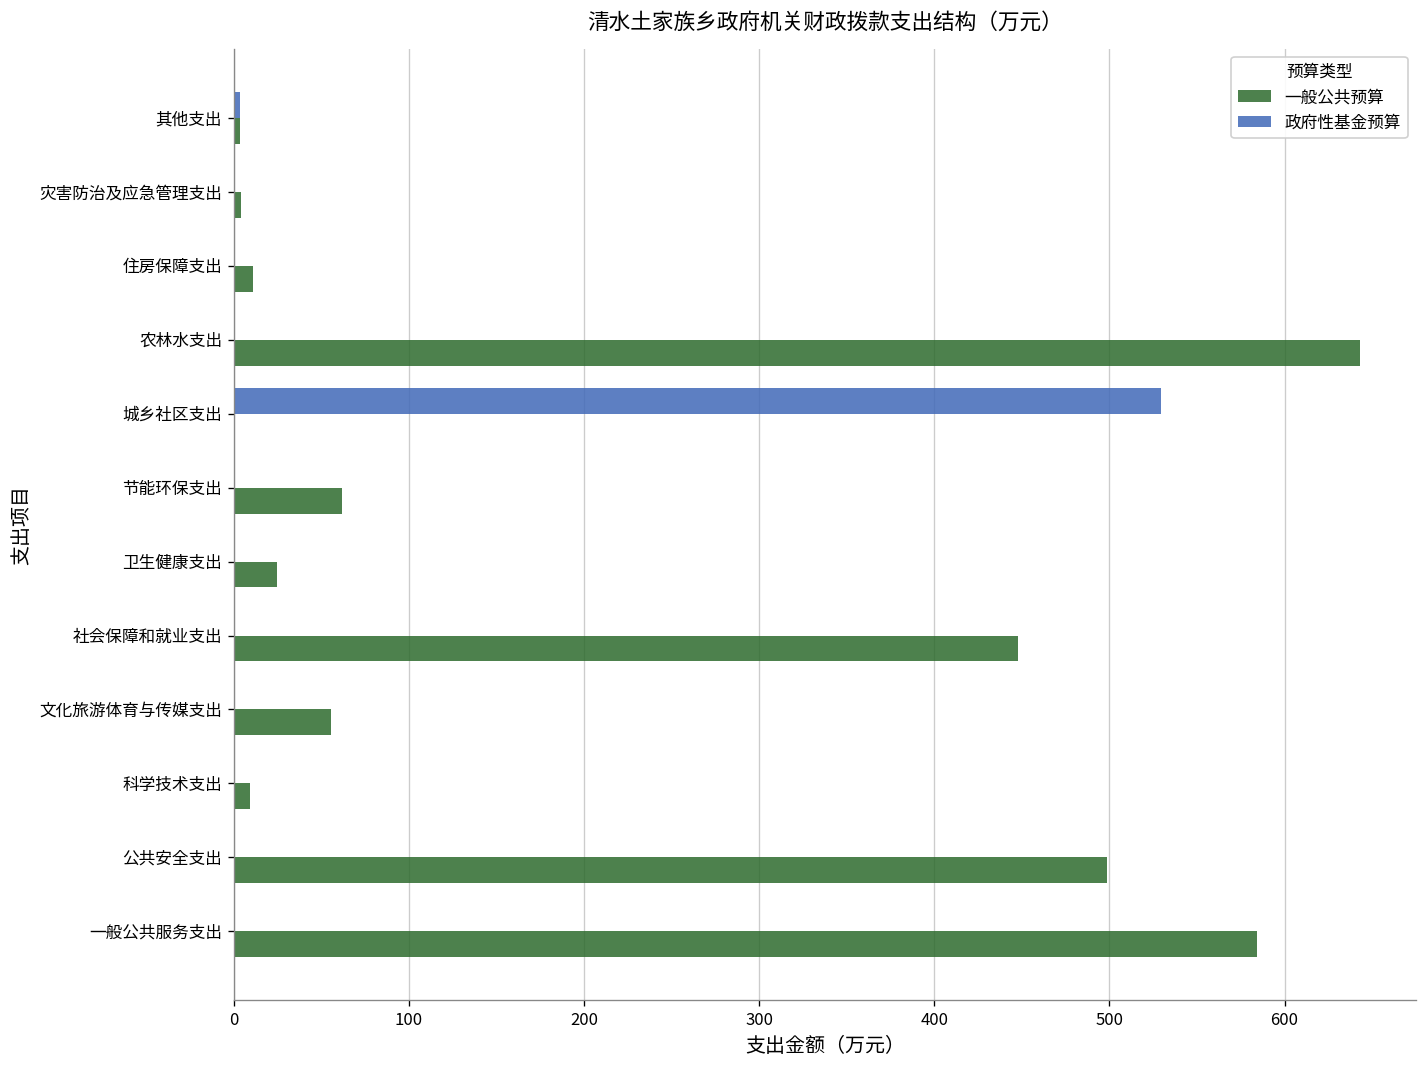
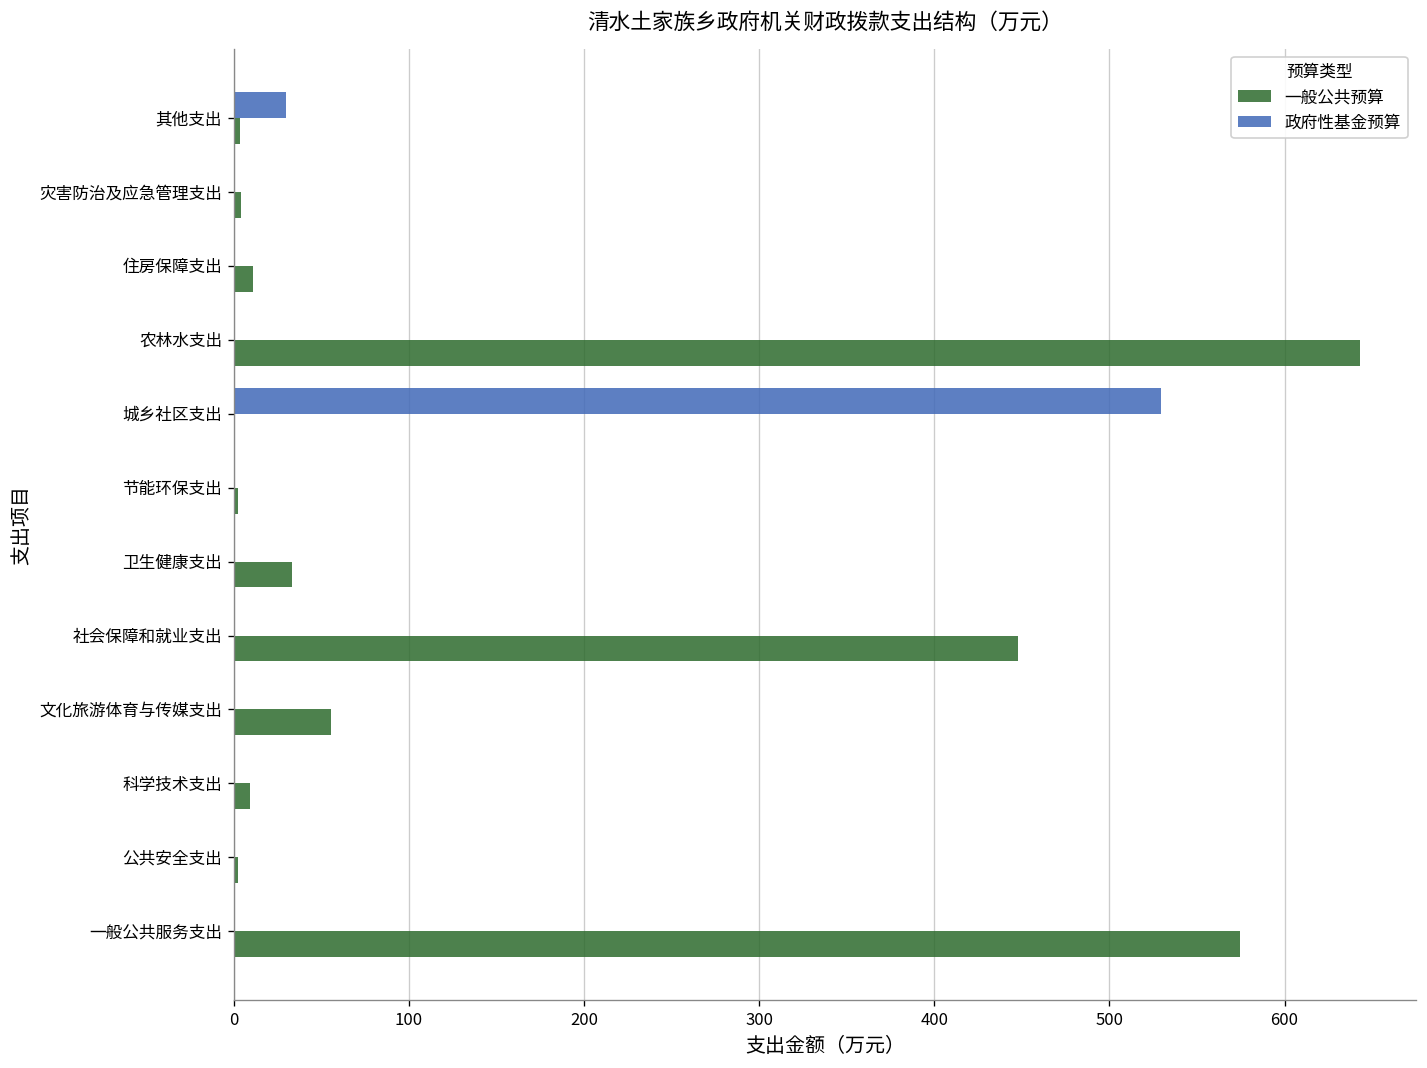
政府性基金预算, 其他支出: 4 -> 30
一般公共预算, 节能环保支出: 62 -> 2
一般公共预算, 卫生健康支出: 25 -> 33
一般公共预算, 公共安全支出: 498 -> 3
一般公共预算, 一般公共服务支出: 584 -> 574
